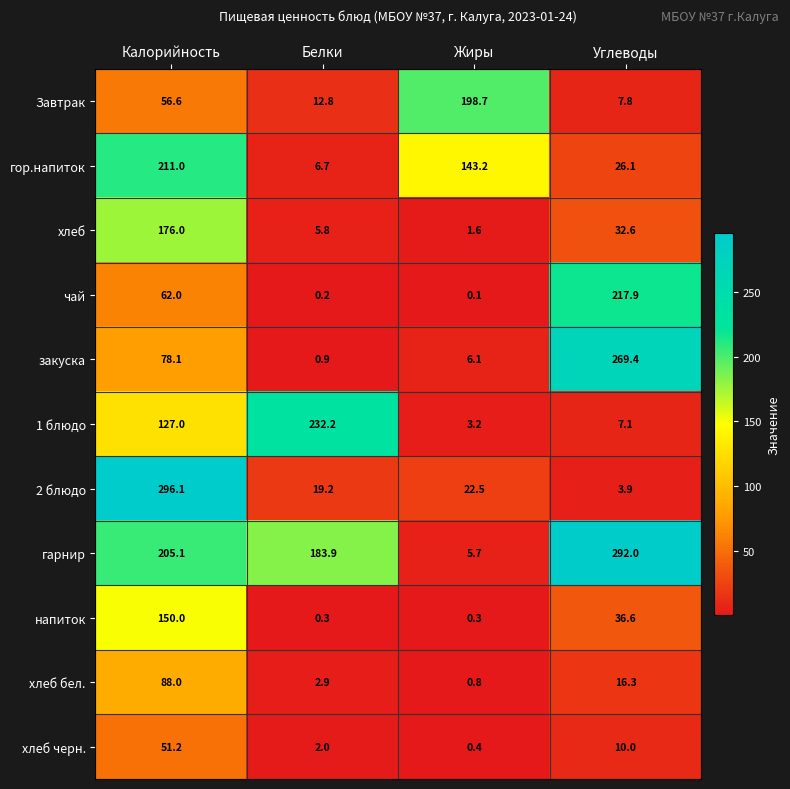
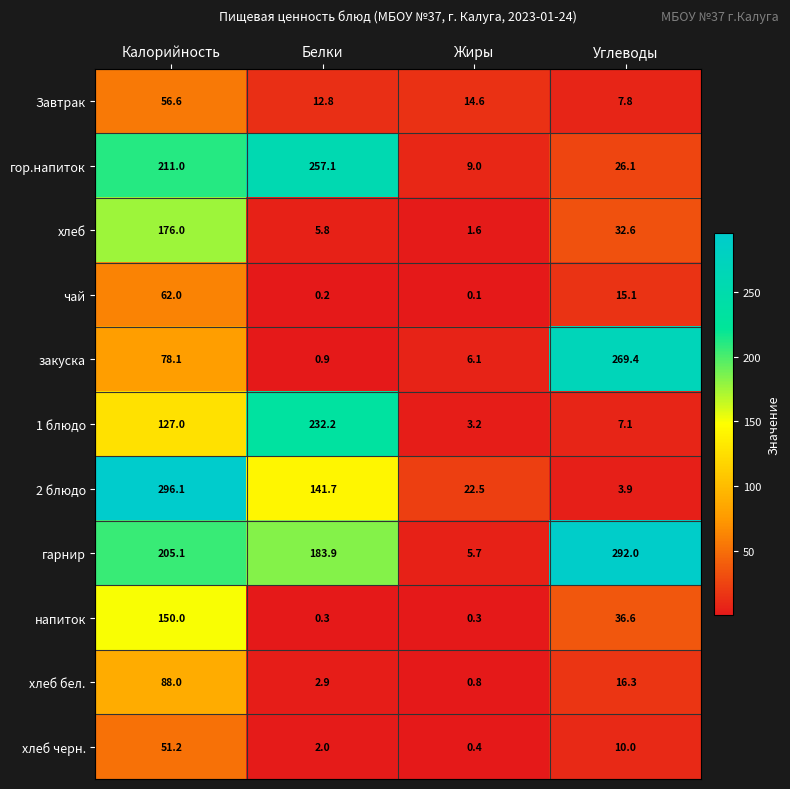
Завтрак, Жиры: 198.7 -> 14.6
гор.напиток, Белки: 6.7 -> 257.1
гор.напиток, Жиры: 143.2 -> 9.0
чай, Углеводы: 217.9 -> 15.1
2 блюдо, Белки: 19.2 -> 141.7
